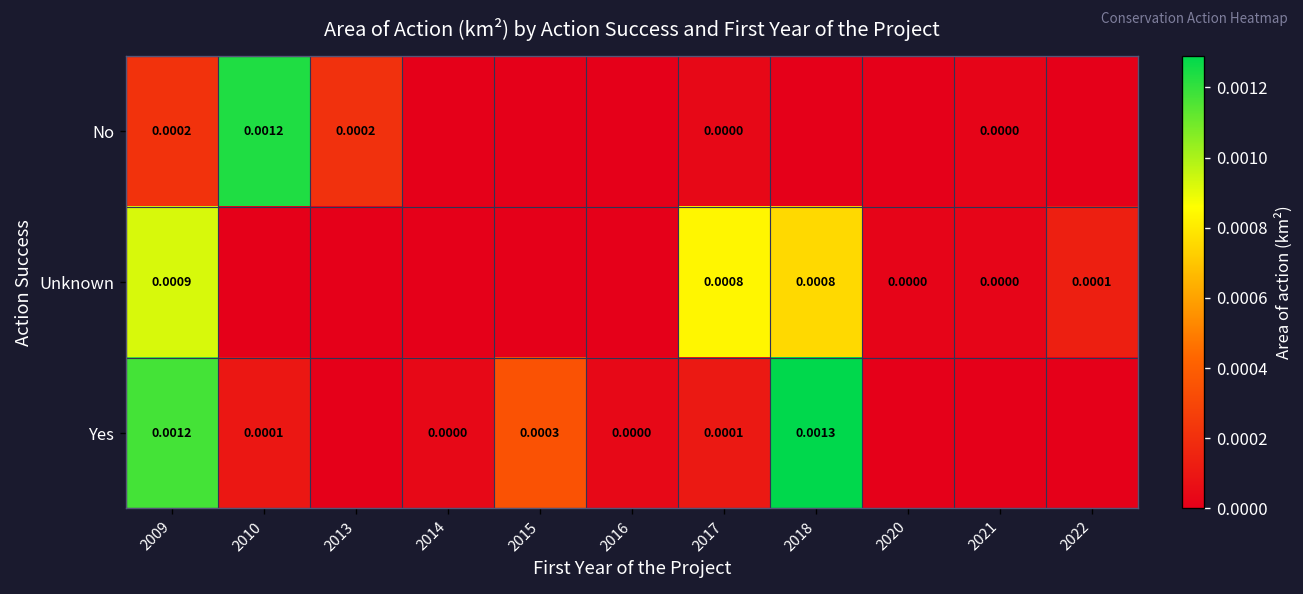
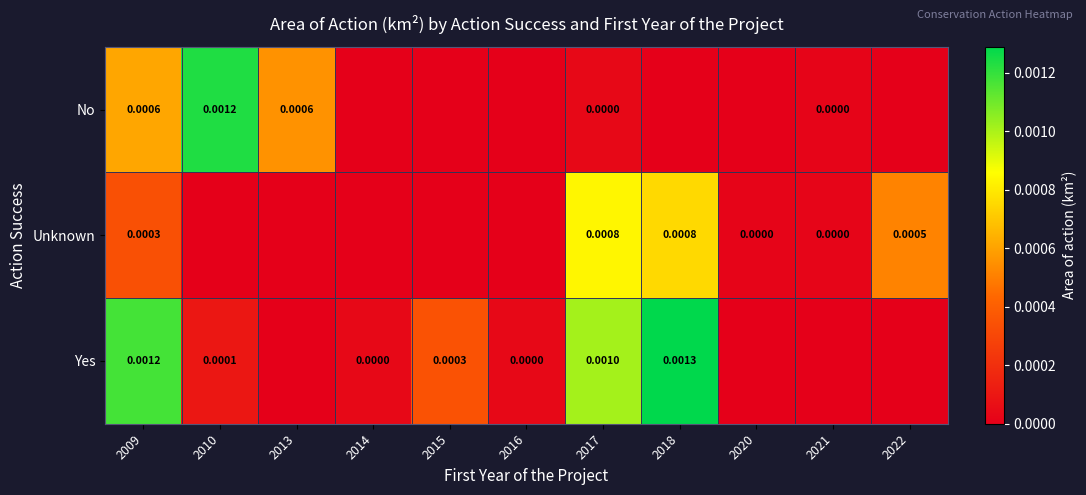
No, 2009: 0.0002 -> 0.0006
No, 2013: 0.0002 -> 0.0006
Unknown, 2009: 0.0009 -> 0.0003
Unknown, 2022: 0.0001 -> 0.0005
Yes, 2017: 0.0001 -> 0.0010
